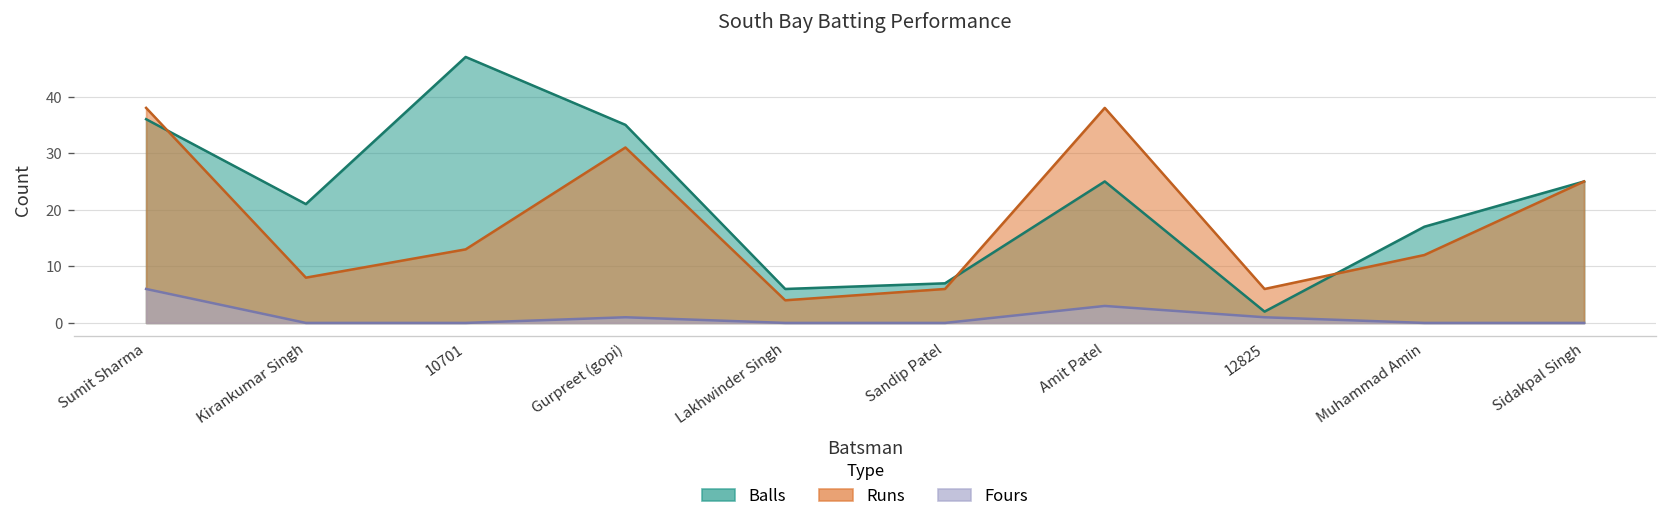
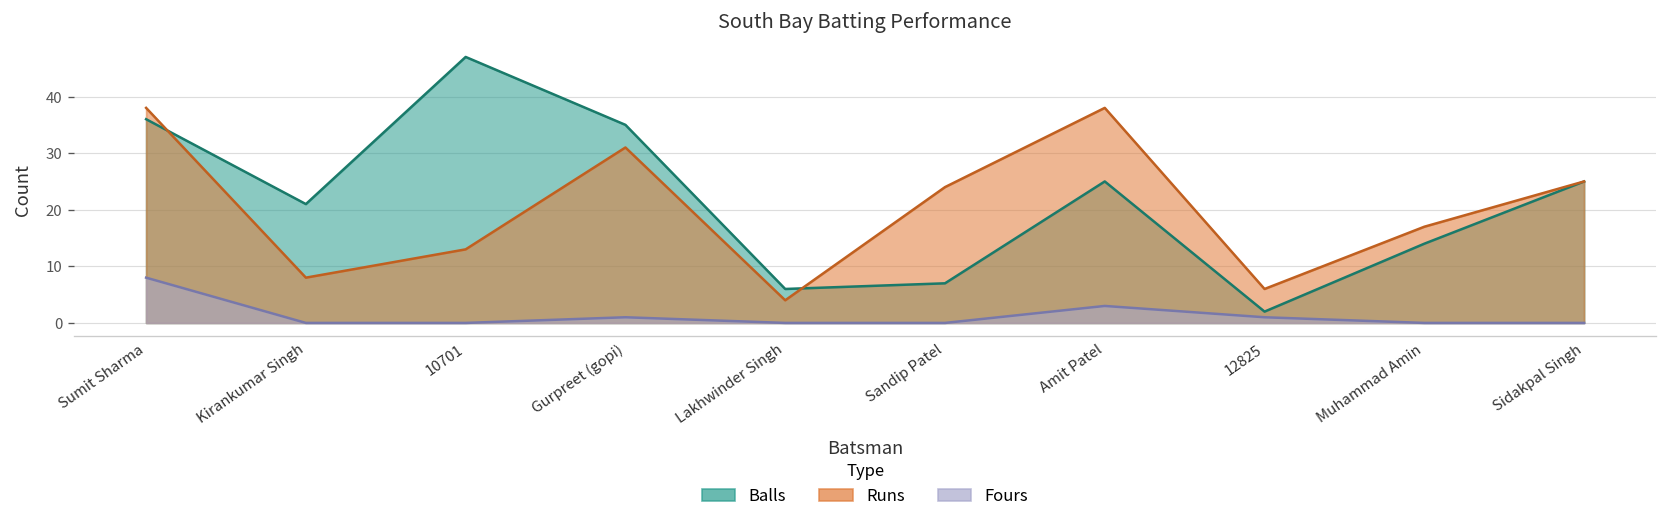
Fours, Sumit Sharma: 6 -> 8
Runs, Sandip Patel: 6 -> 24
Balls, Muhammad Amin: 17 -> 14
Runs, Muhammad Amin: 12 -> 17
